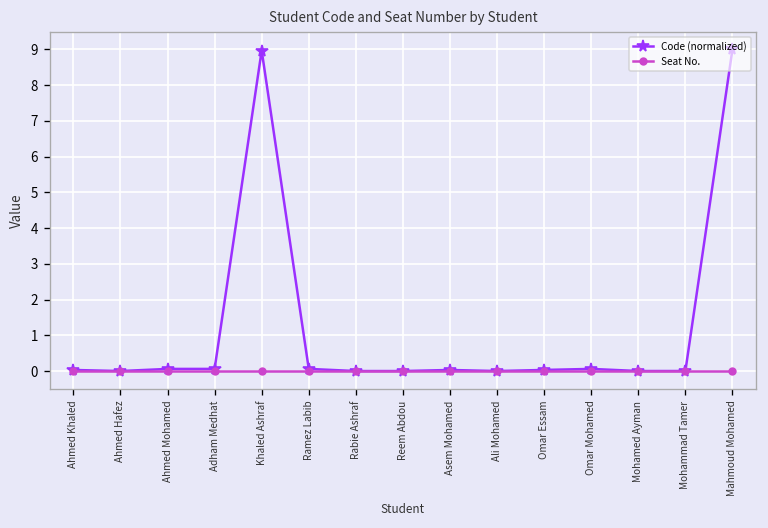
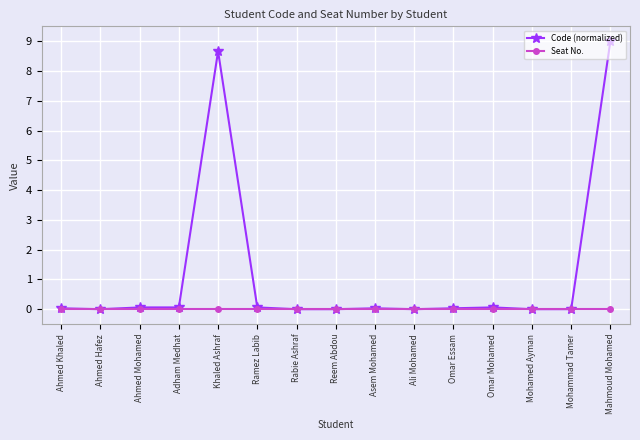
Code (normalized), Khaled Ashraf: 9.0 -> 8.7
